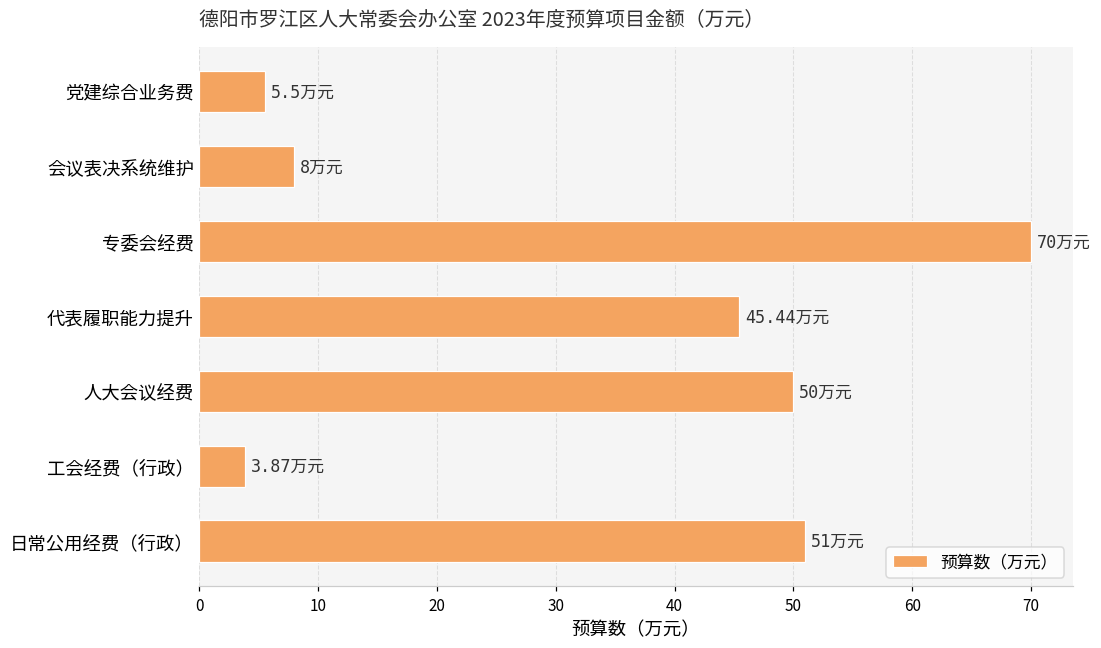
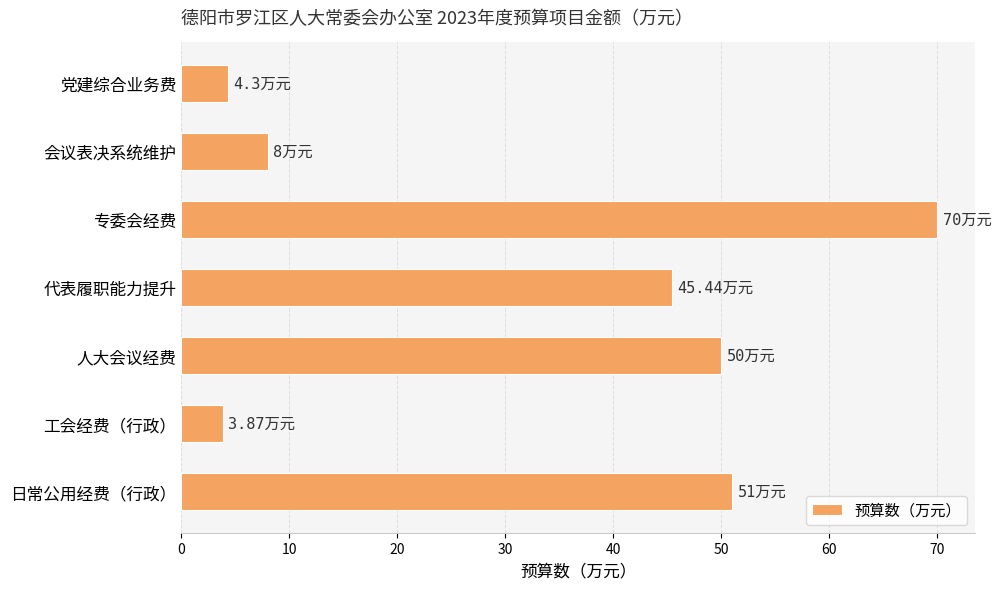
党建综合业务费: 5.5 -> 4.3
